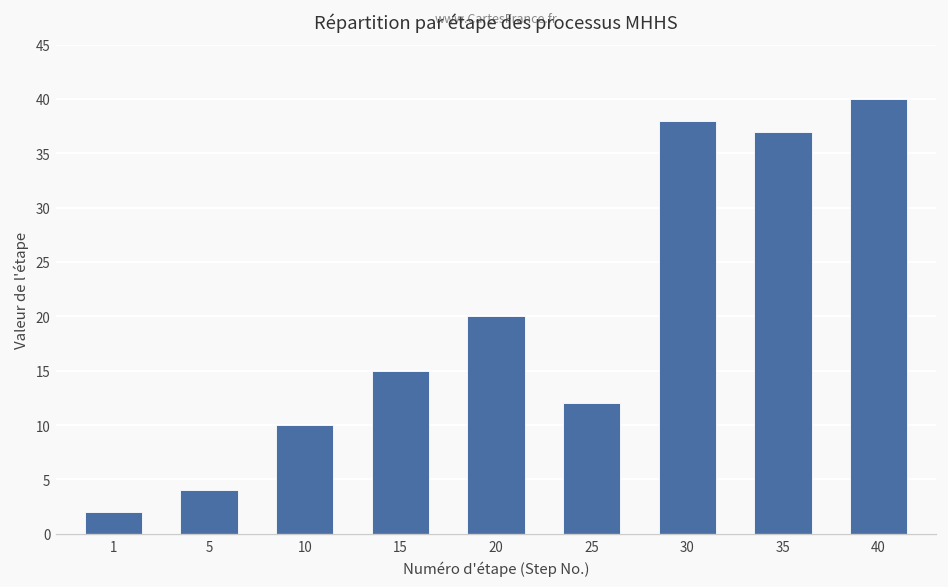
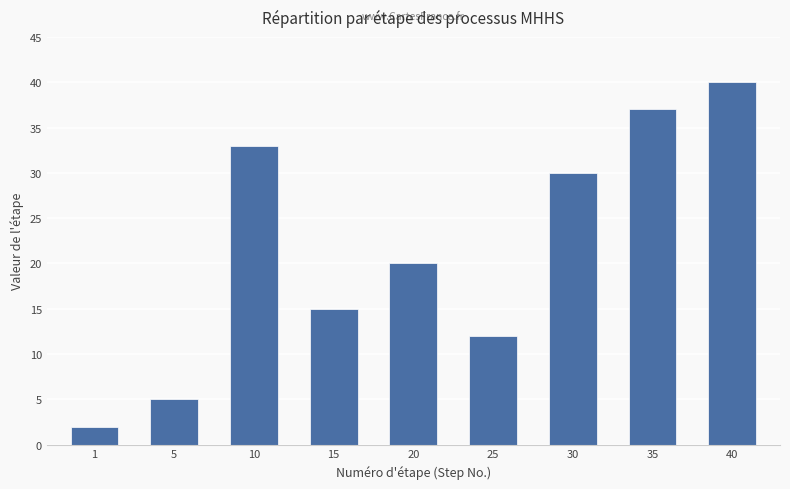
5: 4 -> 5
10: 10 -> 33
30: 38 -> 30
